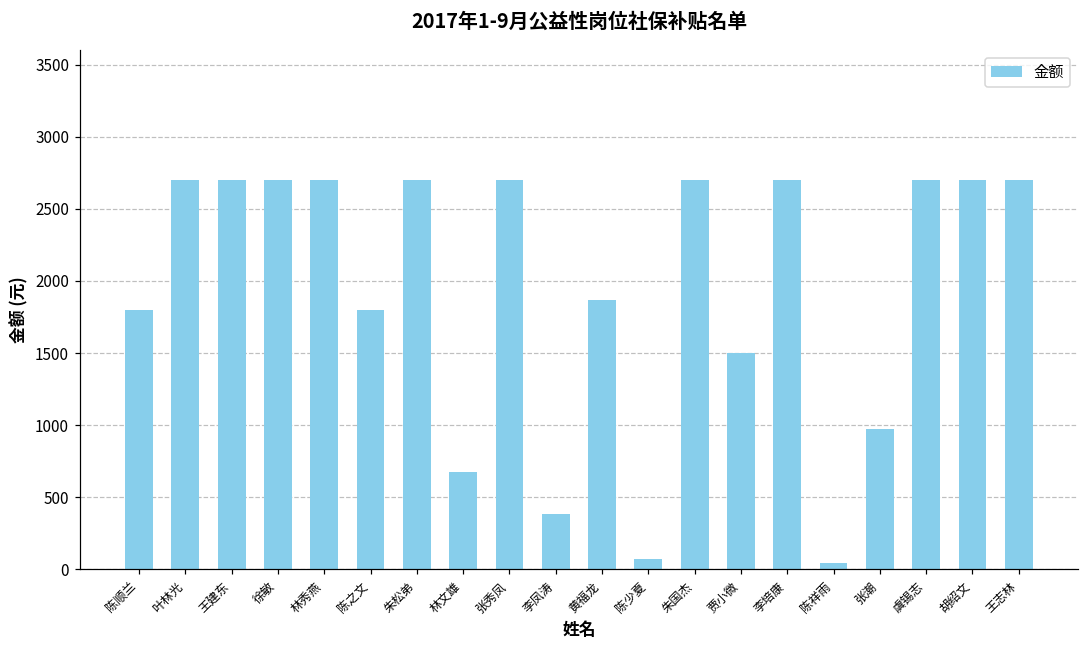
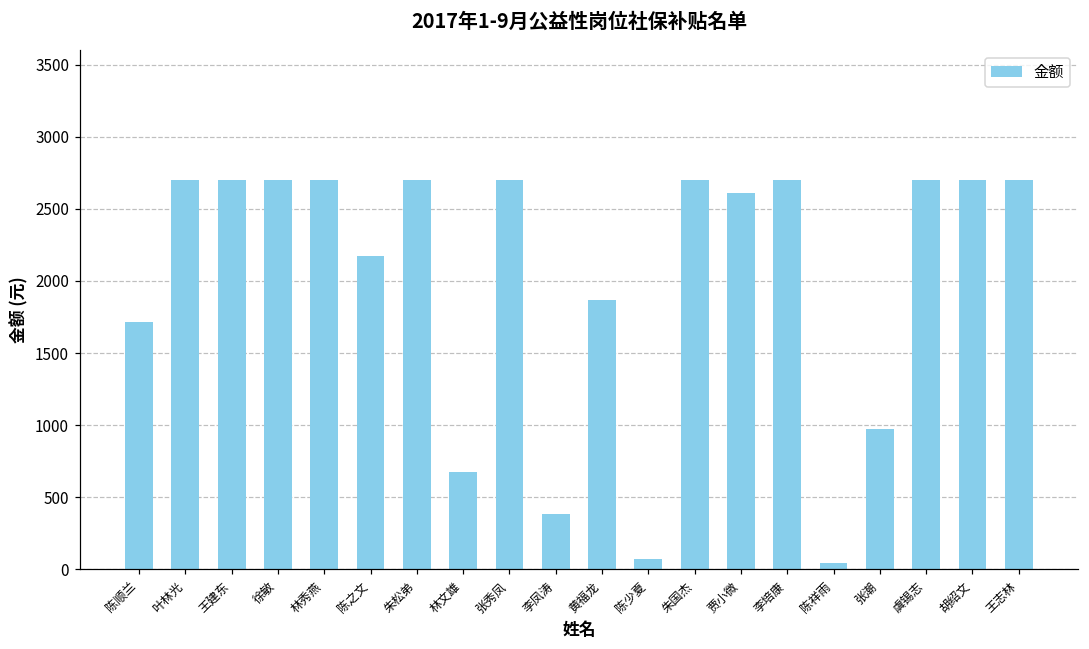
陈顺兰: 1800 -> 1720
陈之文: 1800 -> 2170
贾小微: 1500 -> 2610
